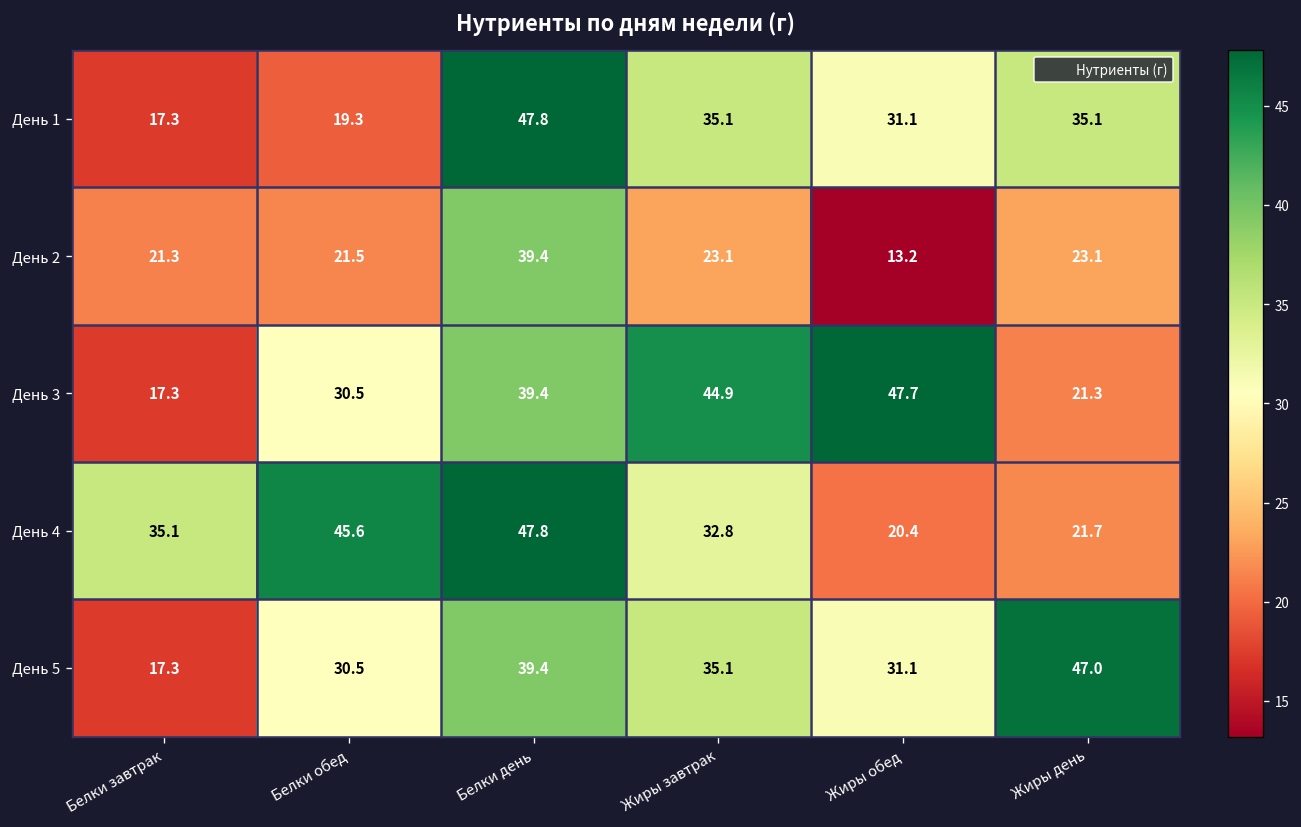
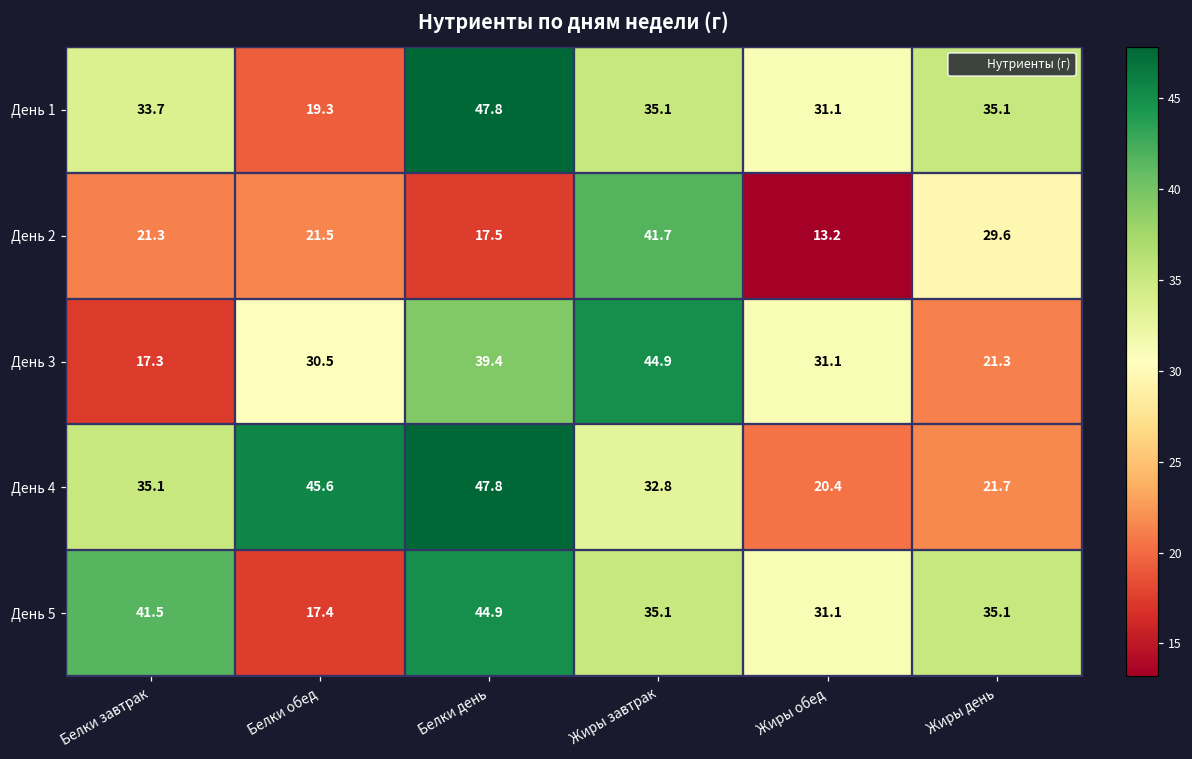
День 1, Белки завтрак: 17.3 -> 33.7
День 2, Белки день: 39.4 -> 17.5
День 2, Жиры завтрак: 23.1 -> 41.7
День 2, Жиры день: 23.1 -> 29.6
День 3, Жиры обед: 47.7 -> 31.1
День 5, Белки завтрак: 17.3 -> 41.5
День 5, Белки обед: 30.5 -> 17.4
День 5, Белки день: 39.4 -> 44.9
День 5, Жиры день: 47.0 -> 35.1
